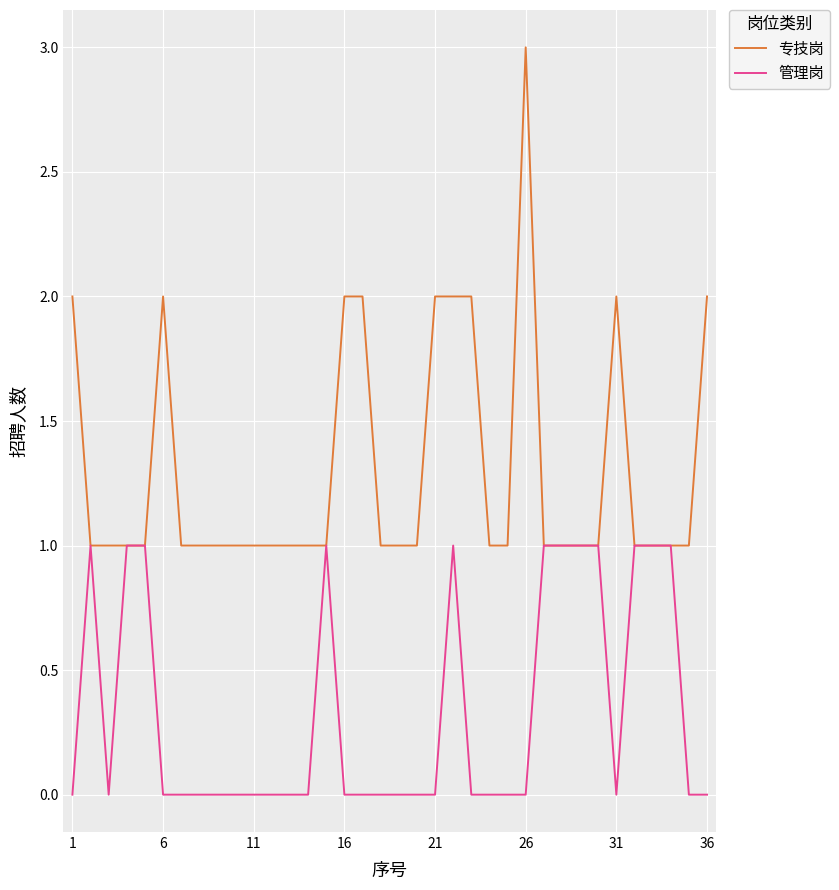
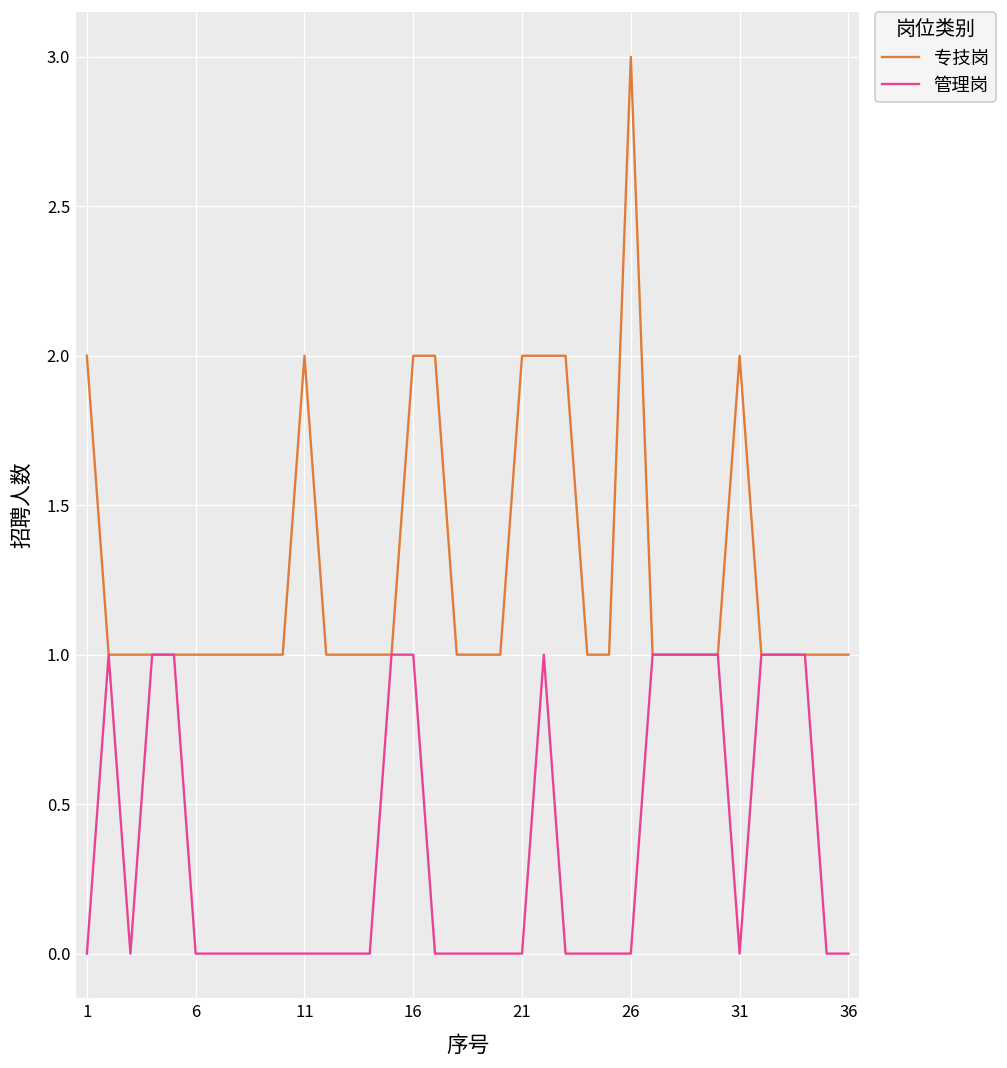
专技岗, 6: 2 -> 1
专技岗, 11: 1 -> 2
管理岗, 16: 0 -> 1
专技岗, 36: 2 -> 1
